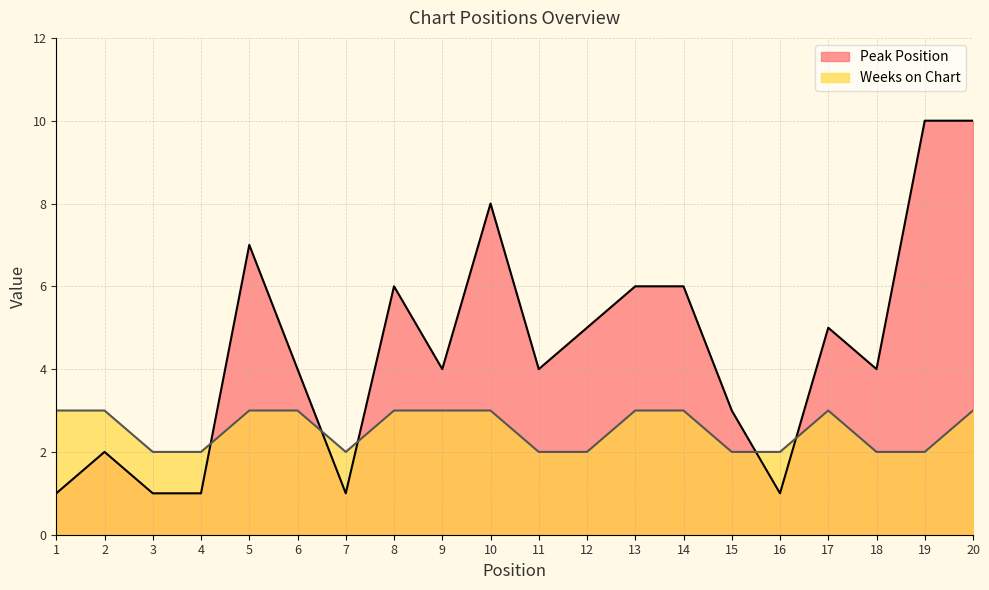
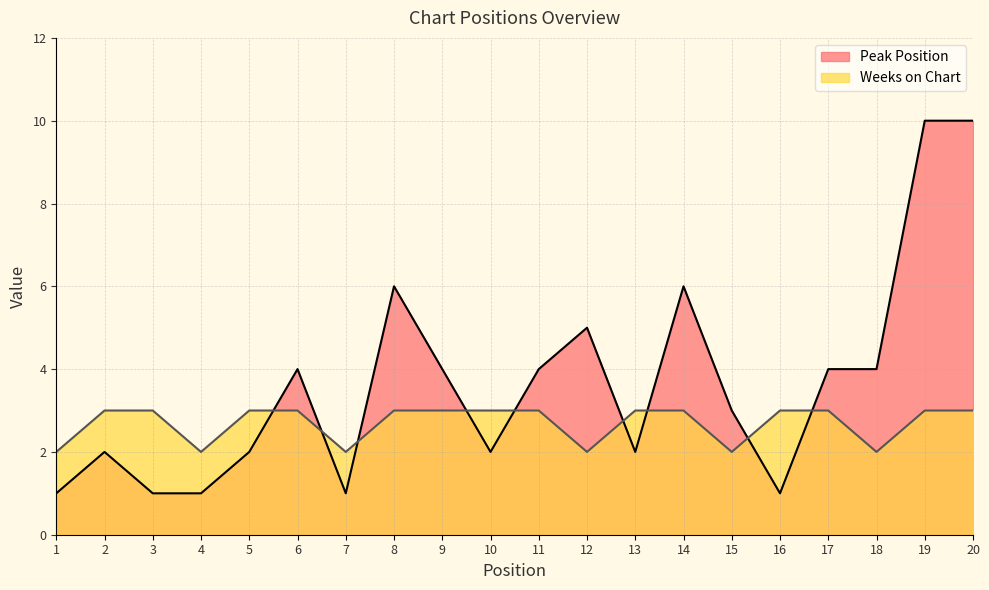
Weeks on Chart, 1: 3 -> 2
Weeks on Chart, 3: 2 -> 3
Peak Position, 5: 7 -> 2
Peak Position, 10: 8 -> 2
Weeks on Chart, 11: 2 -> 3
Peak Position, 13: 6 -> 2
Weeks on Chart, 16: 2 -> 3
Peak Position, 17: 5 -> 4
Weeks on Chart, 19: 2 -> 3
